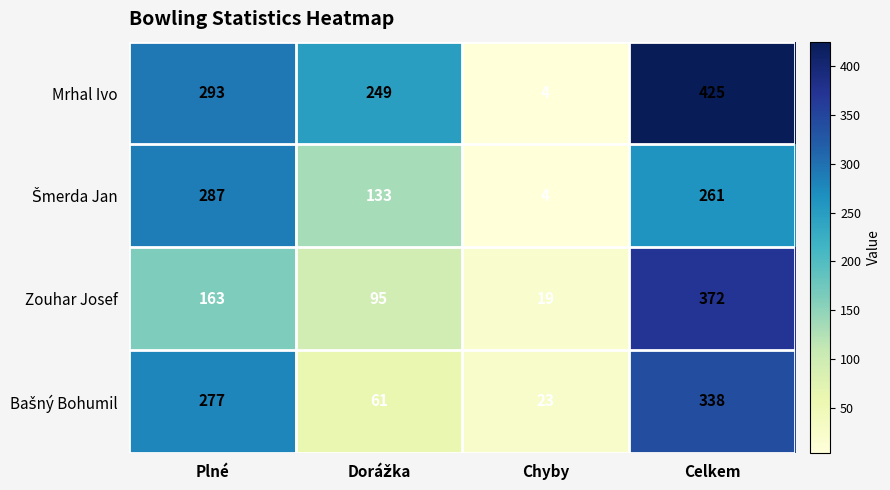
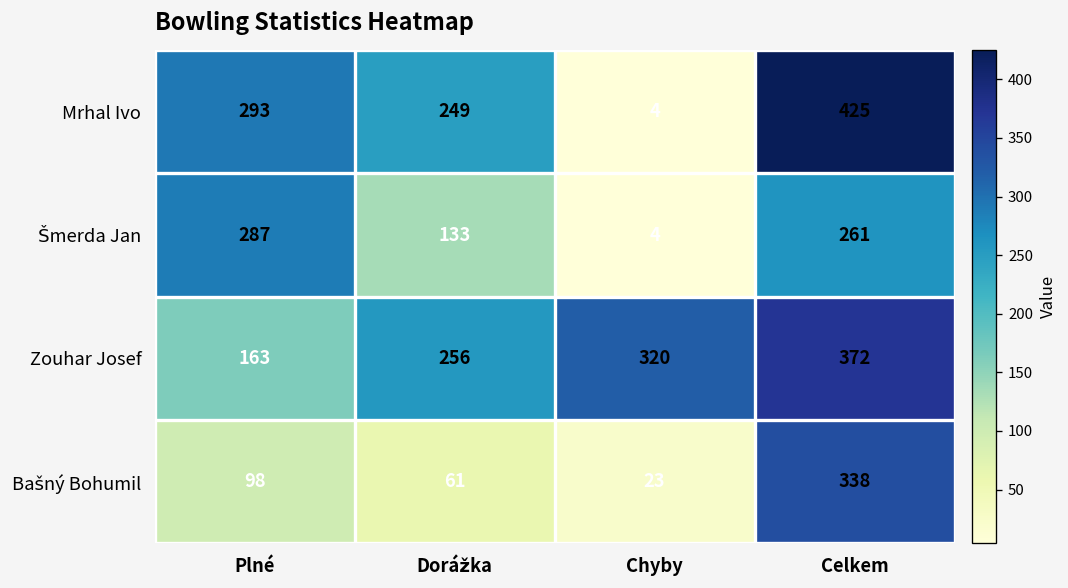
Zouhar Josef, Dorážka: 95 -> 256
Zouhar Josef, Chyby: 19 -> 320
Bašný Bohumil, Plné: 277 -> 98
